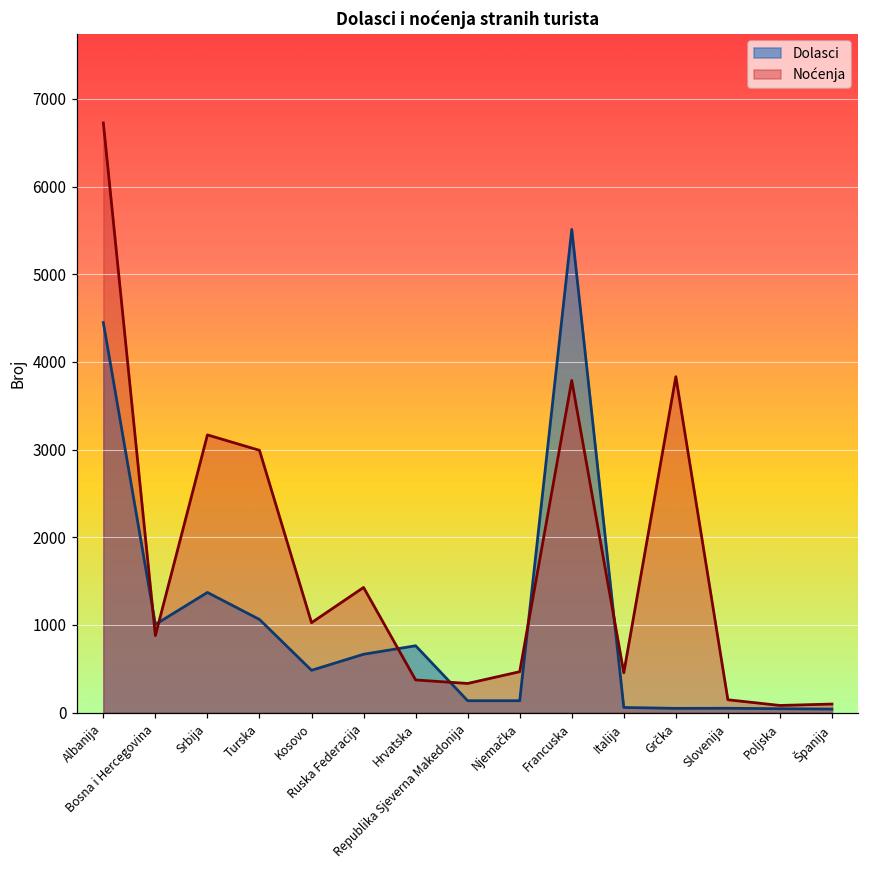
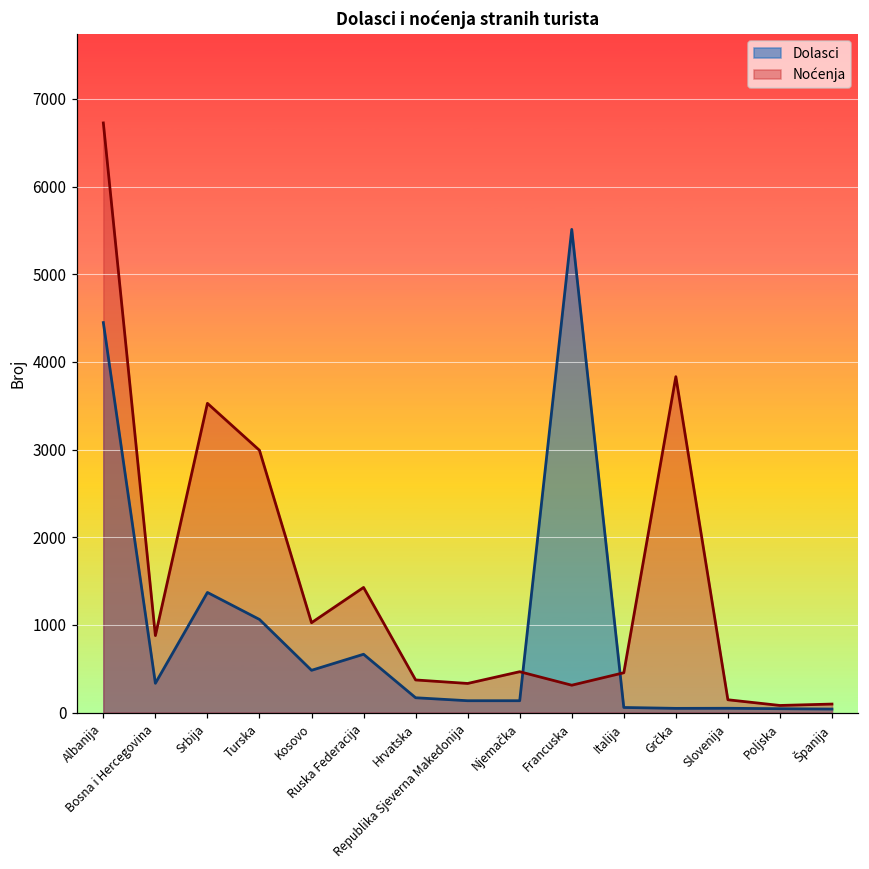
Dolasci, Bosna i Hercegovina: 1000 -> 300
Noćenja, Srbija: 3200 -> 3500
Dolasci, Hrvatska: 800 -> 200
Noćenja, Francuska: 3800 -> 300
